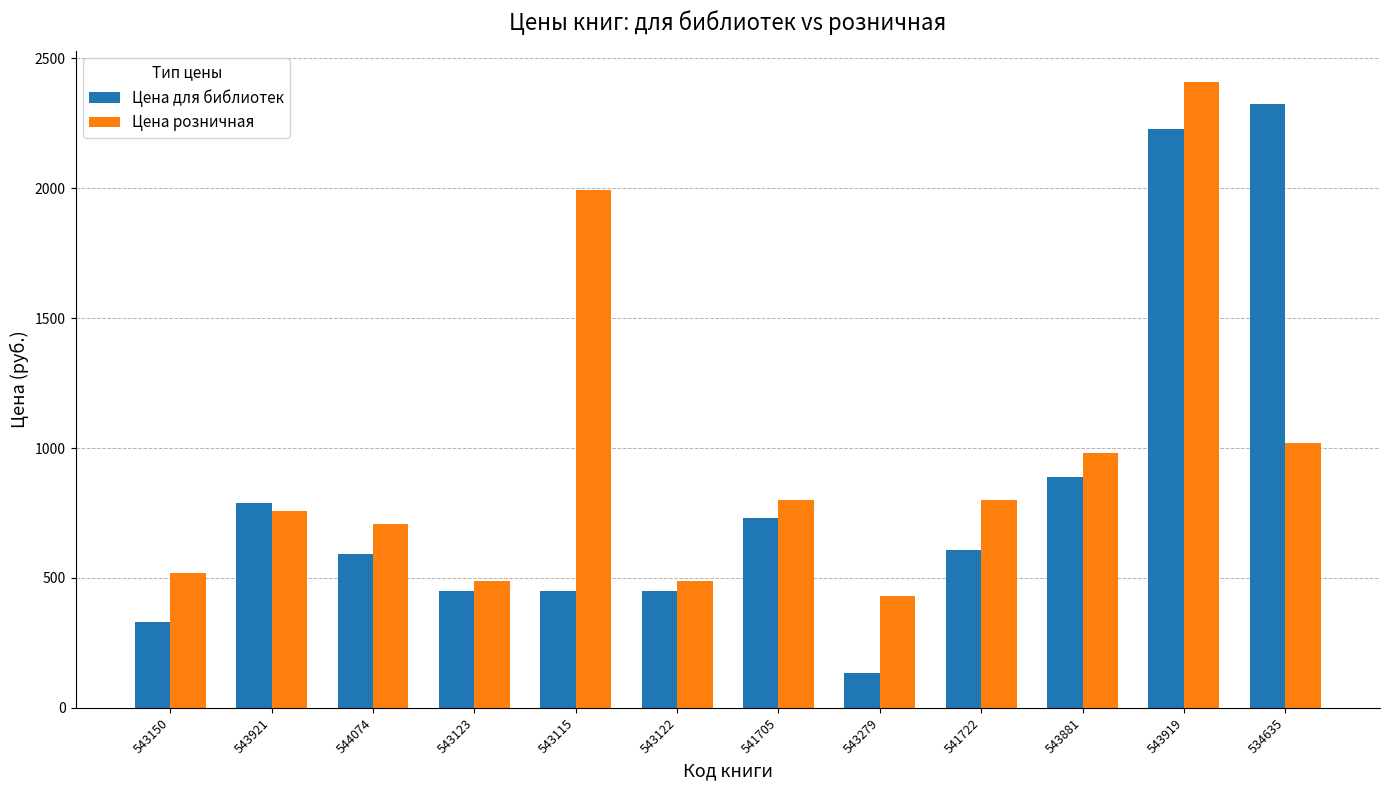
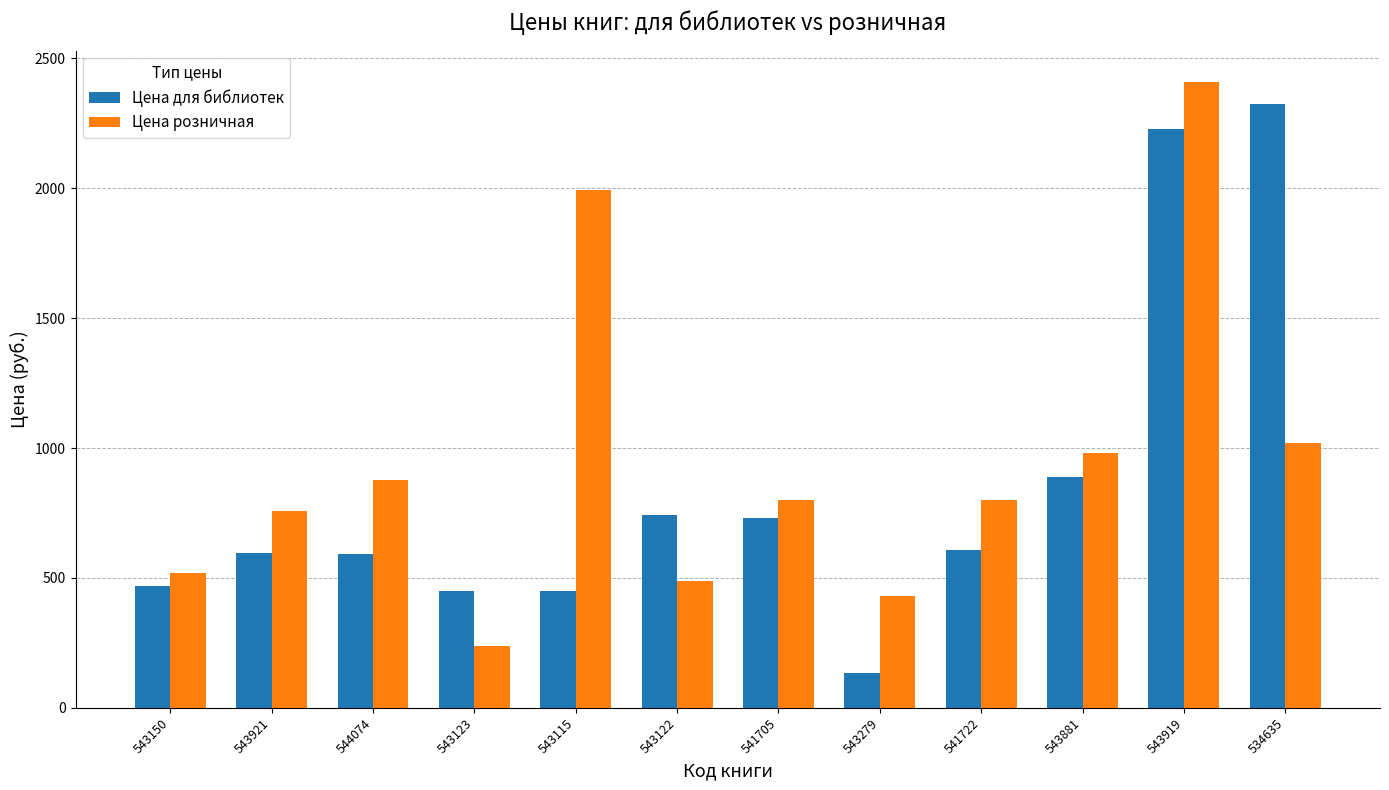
Цена для библиотек, 543150: 330 -> 470
Цена для библиотек, 543921: 790 -> 600
Цена розничная, 544074: 710 -> 880
Цена розничная, 543123: 490 -> 240
Цена для библиотек, 543122: 450 -> 740
